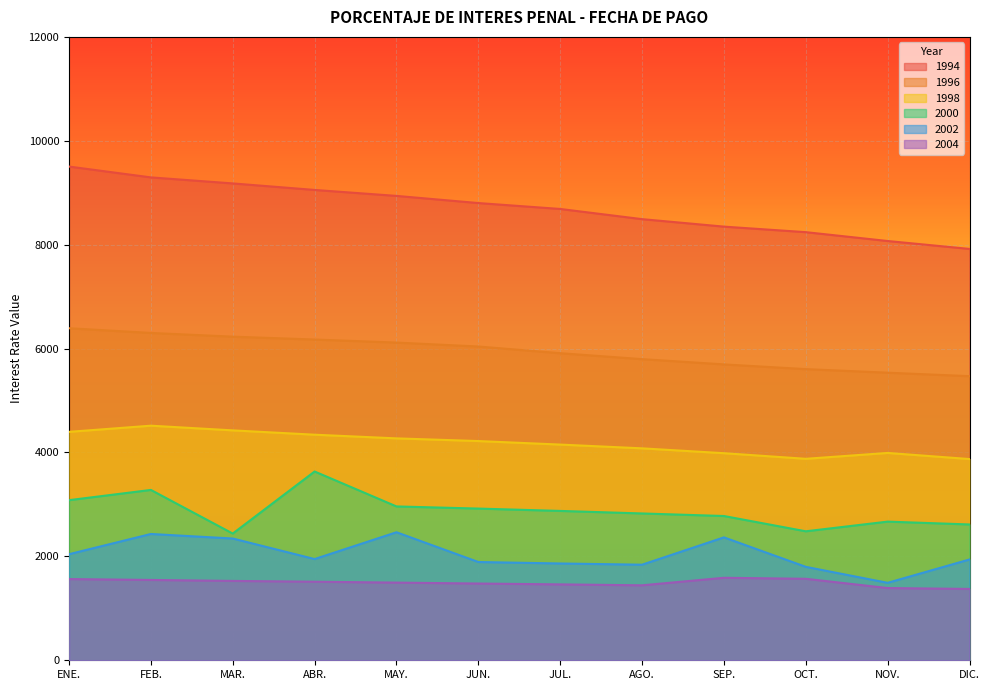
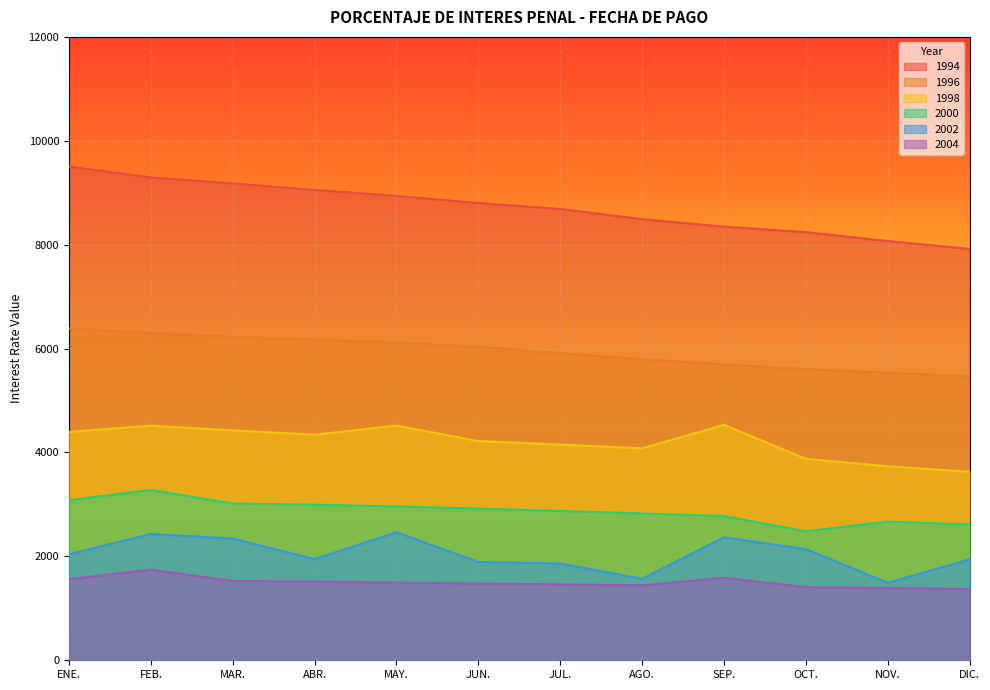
2004, FEB.: 1500 -> 1700
2000, MAR.: 2400 -> 3000
2000, ABR.: 3600 -> 3000
1998, MAY.: 4300 -> 4500
2002, AGO.: 1800 -> 1600
1998, SEP.: 4000 -> 4500
2002, OCT.: 1800 -> 2100
2004, OCT.: 1600 -> 1400
1998, NOV.: 4000 -> 3700
1998, DIC.: 3900 -> 3600
